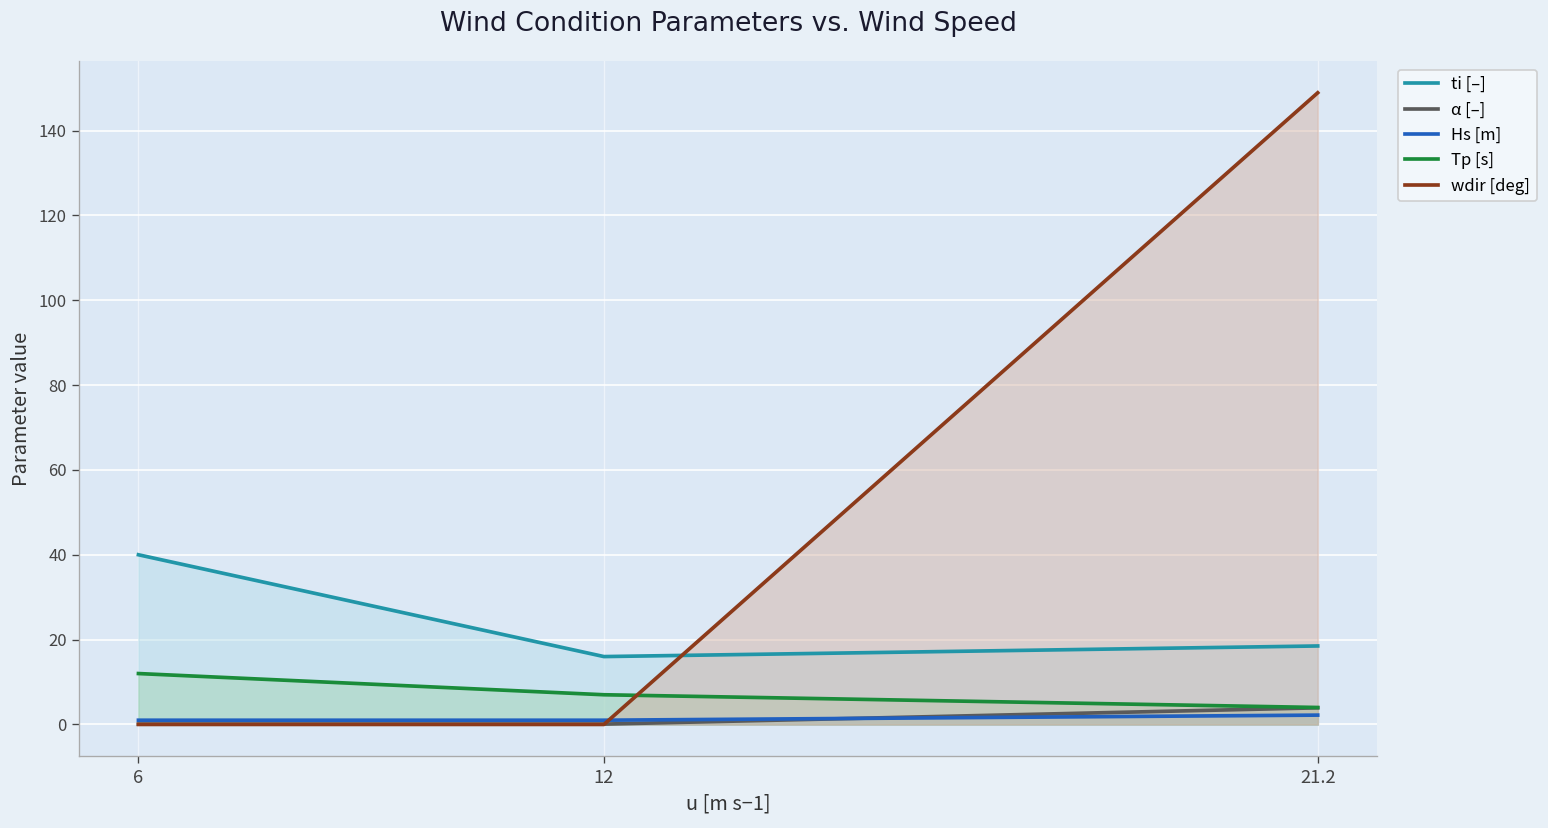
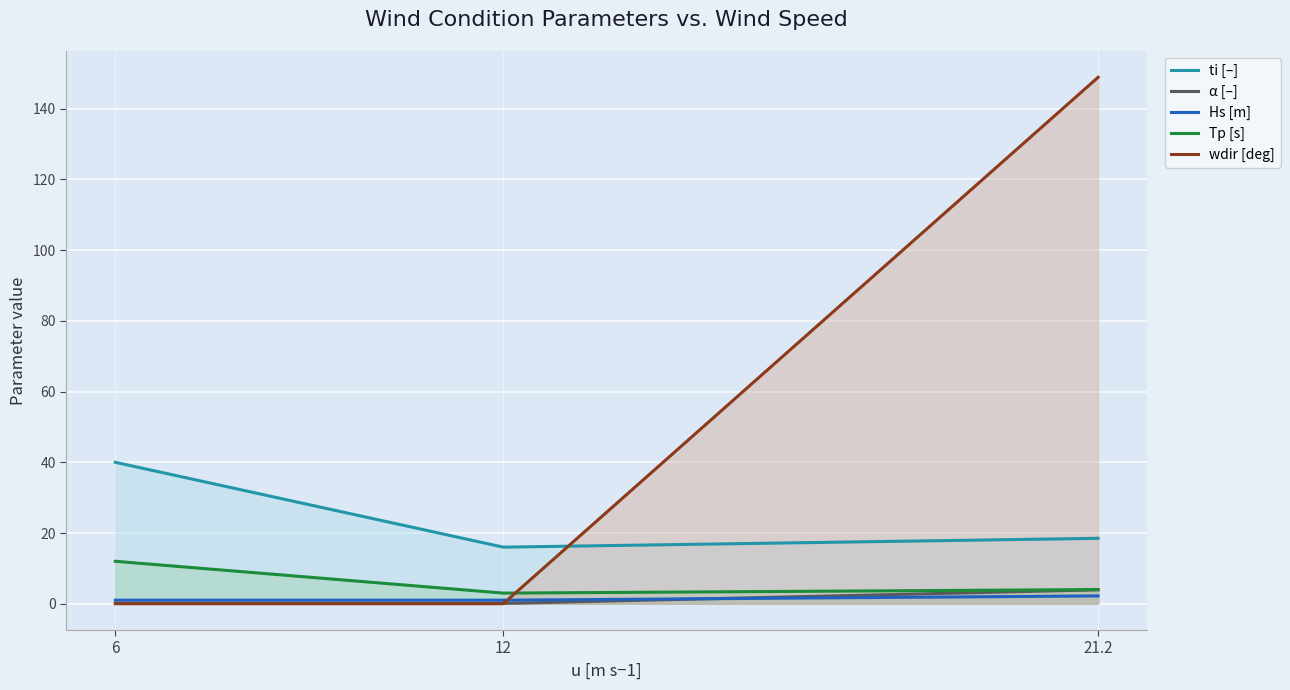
Tp [s], 12: 7 -> 3
